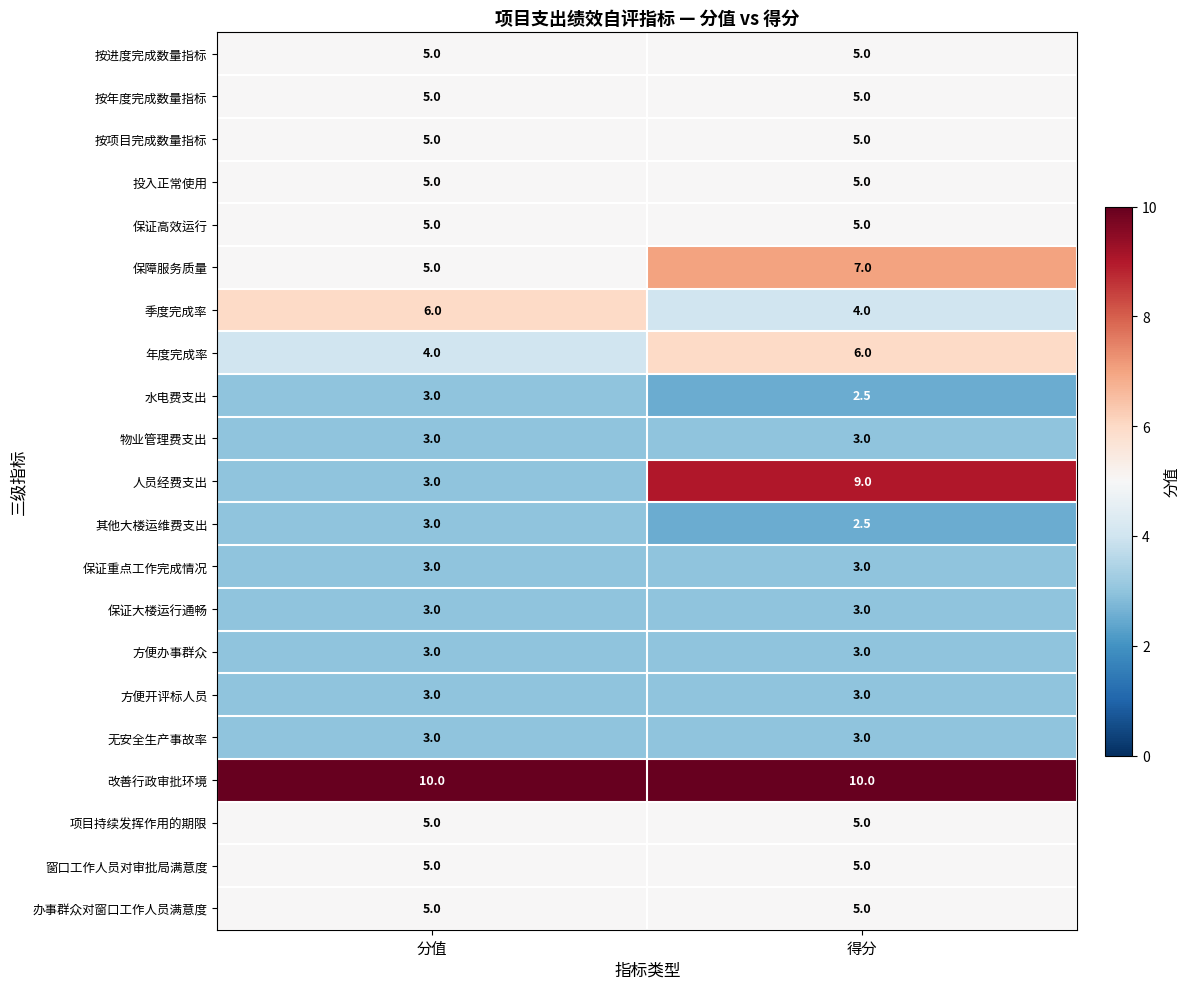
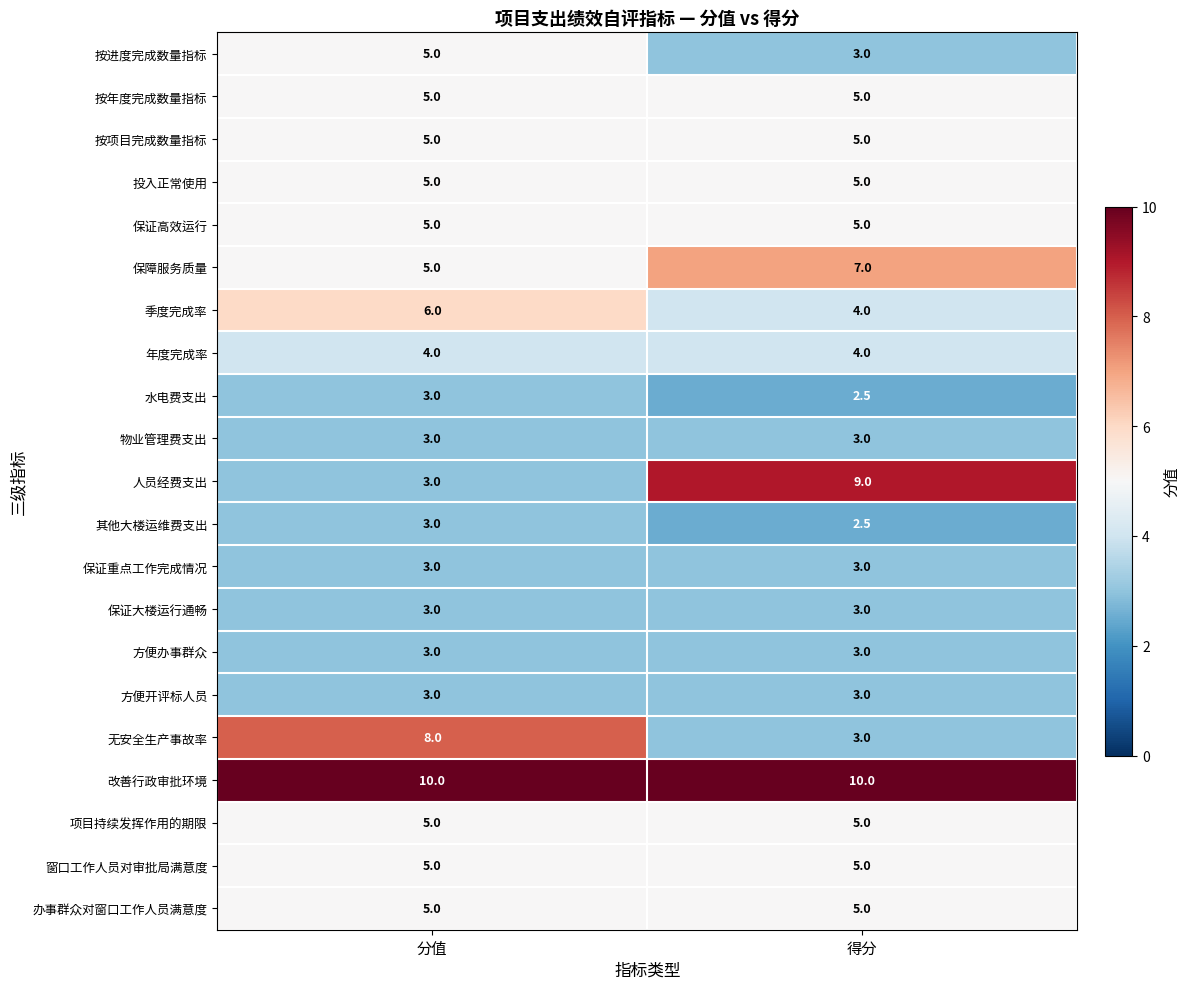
按进度完成数量指标, 得分: 5.0 -> 3.0
年度完成率, 得分: 6.0 -> 4.0
无安全生产事故率, 分值: 3.0 -> 8.0
